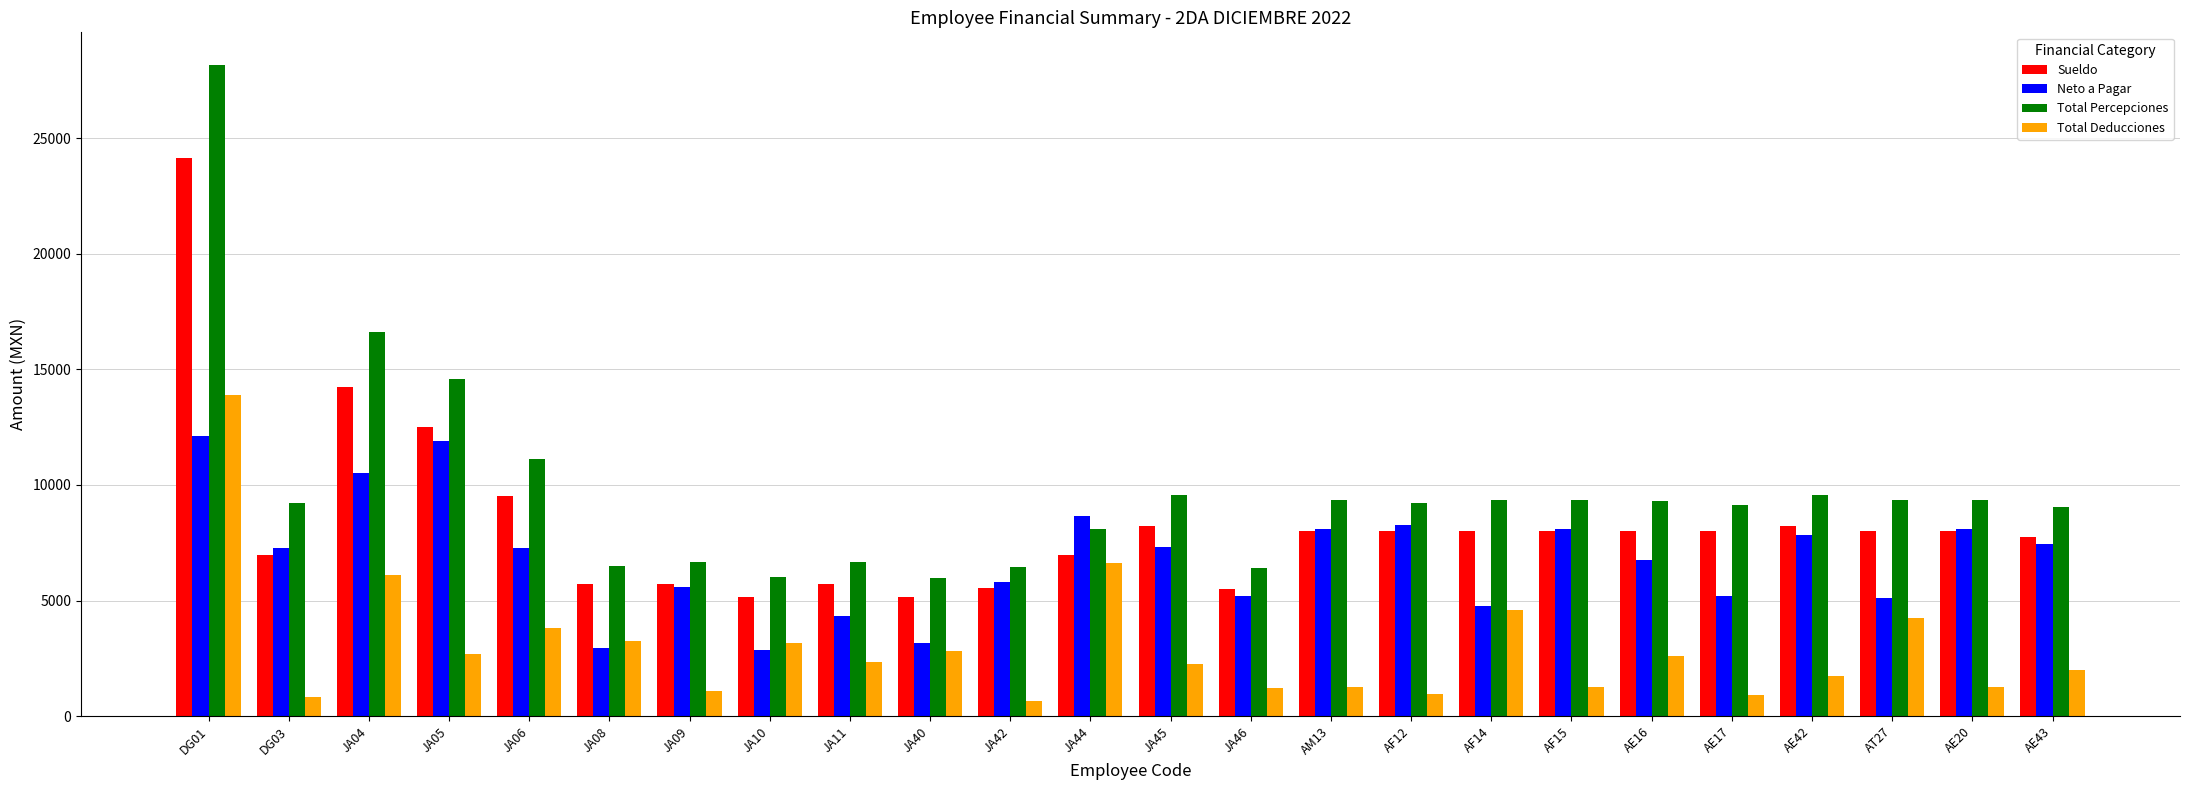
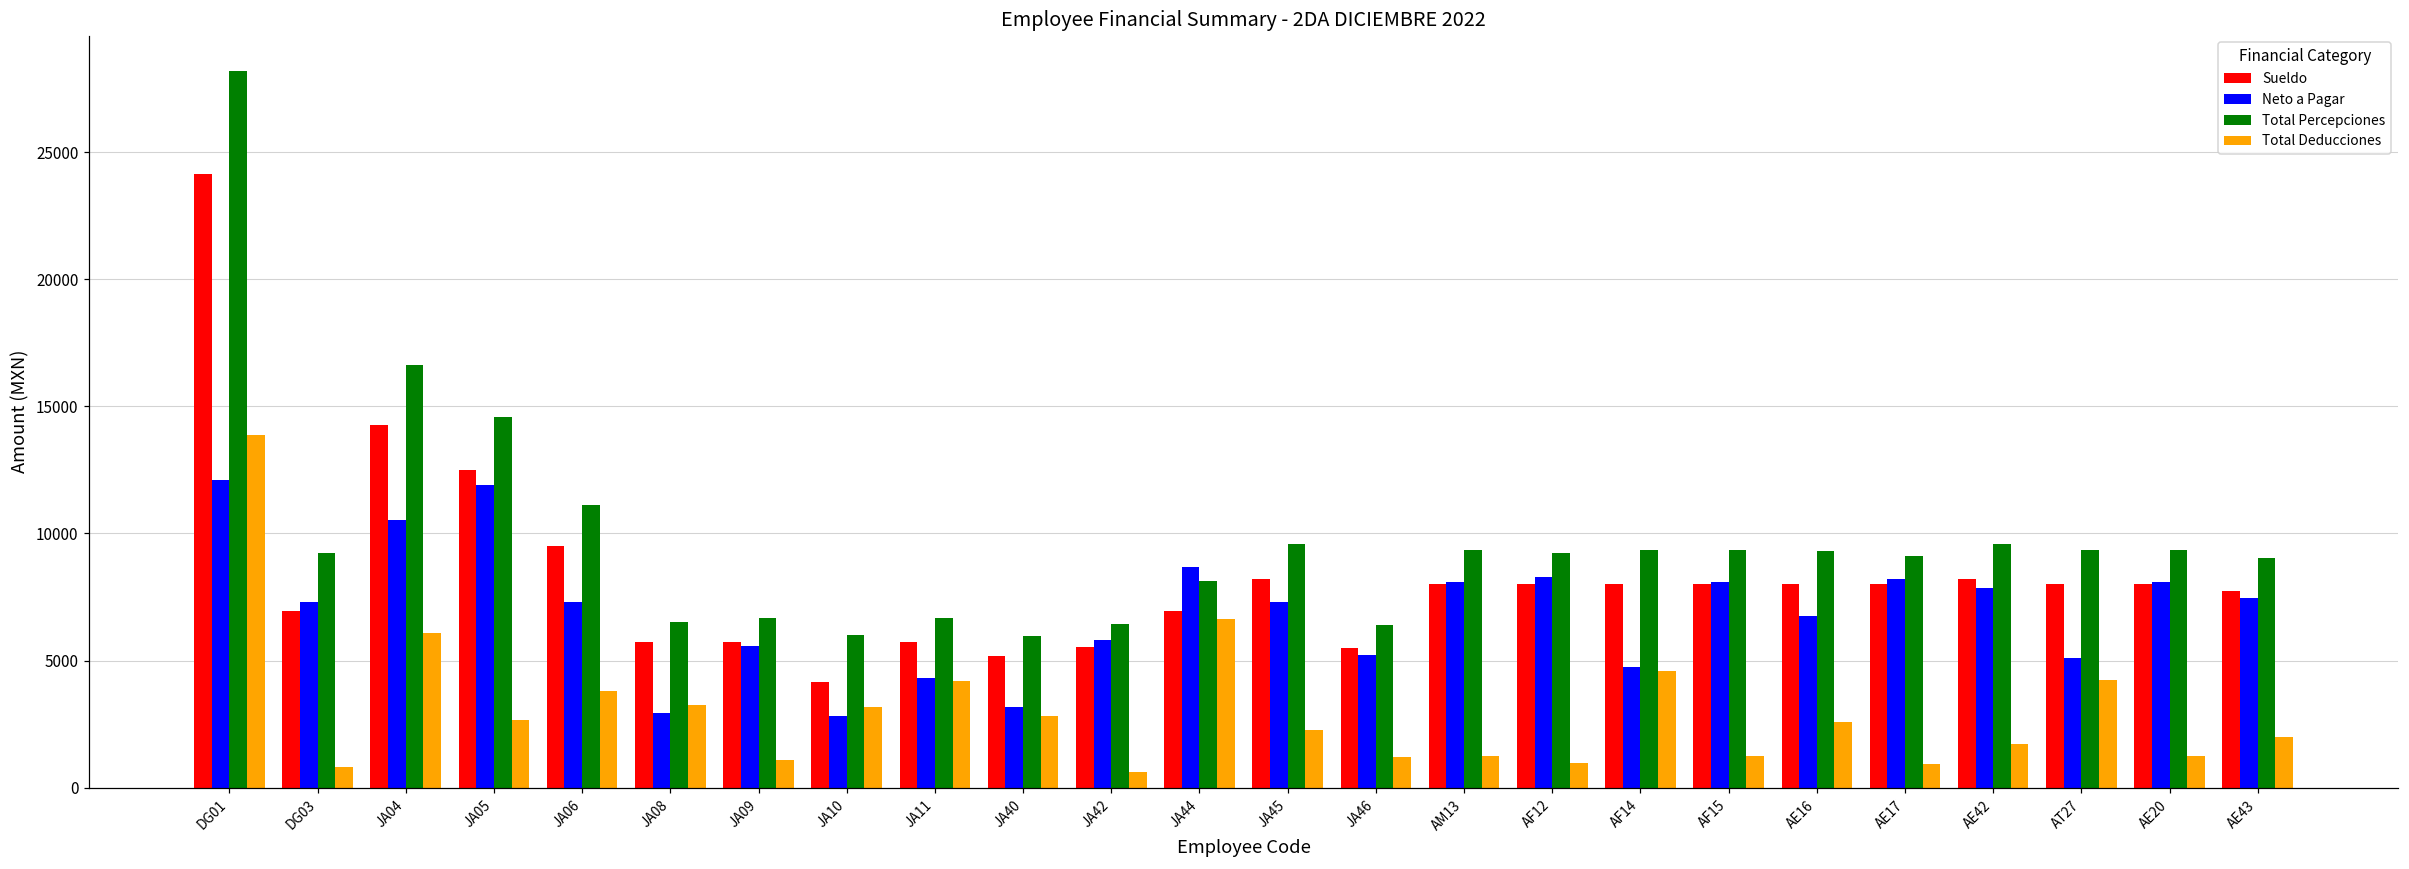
Sueldo, JA10: 5200 -> 4100
Total Deducciones, JA11: 2400 -> 4200
Neto a Pagar, AE17: 5200 -> 8200
